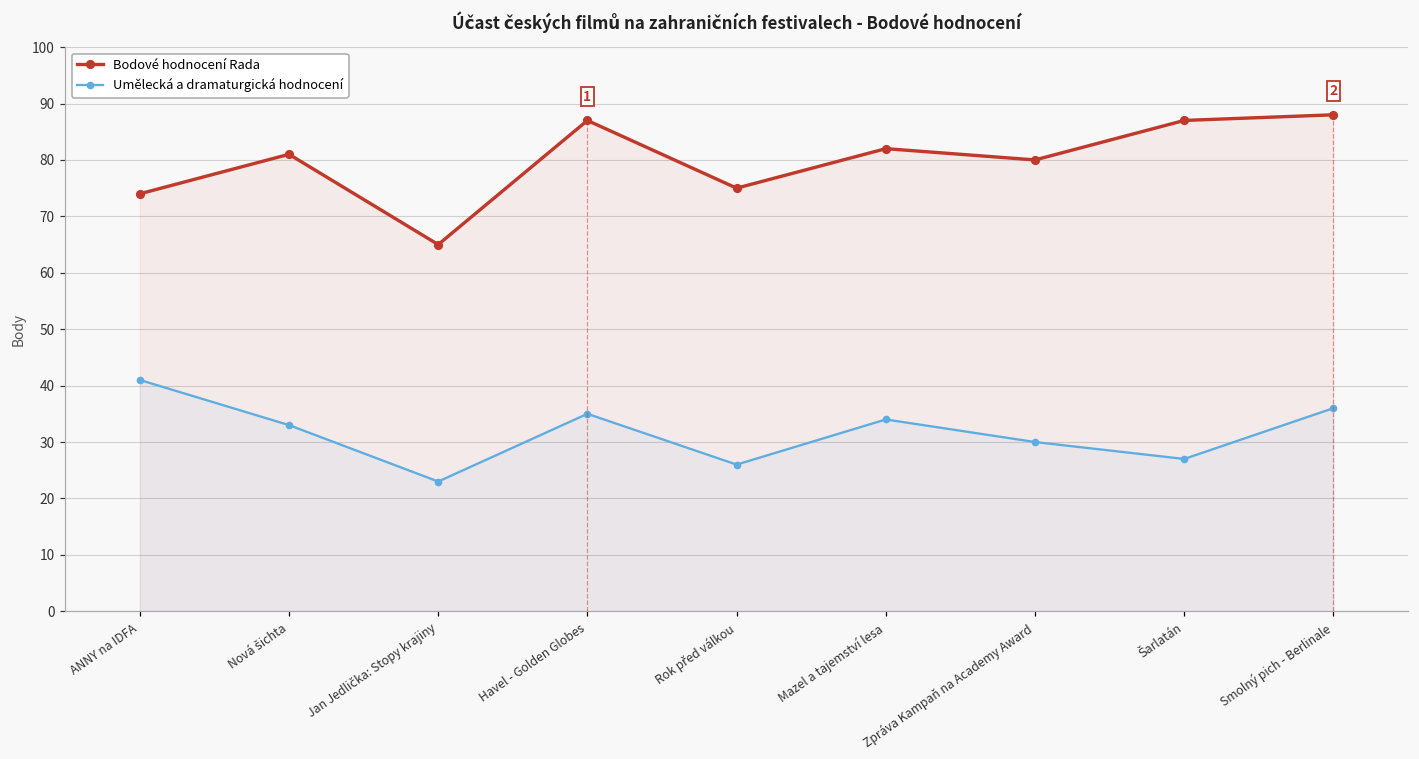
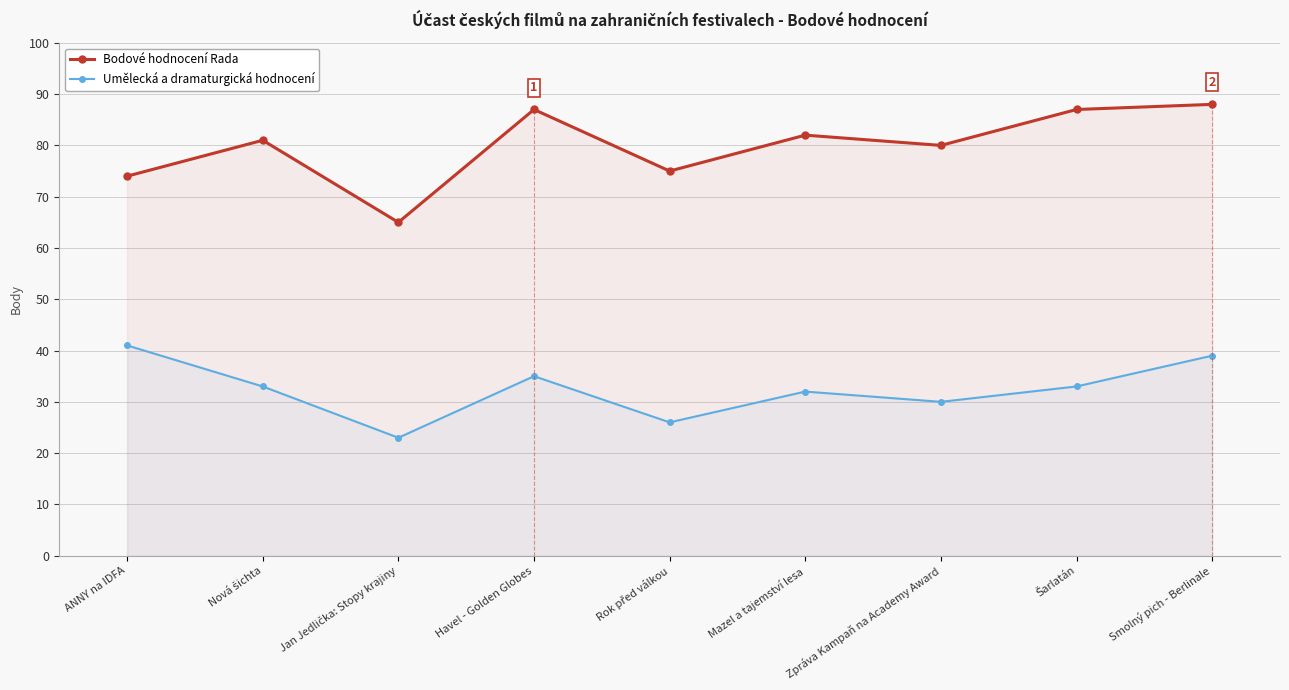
Umělecká a dramaturgická hodnocení, Mazel a tajemství lesa: 34 -> 32
Umělecká a dramaturgická hodnocení, Šarlatán: 27 -> 33
Umělecká a dramaturgická hodnocení, Smolný pich - Berlinale: 36 -> 39
